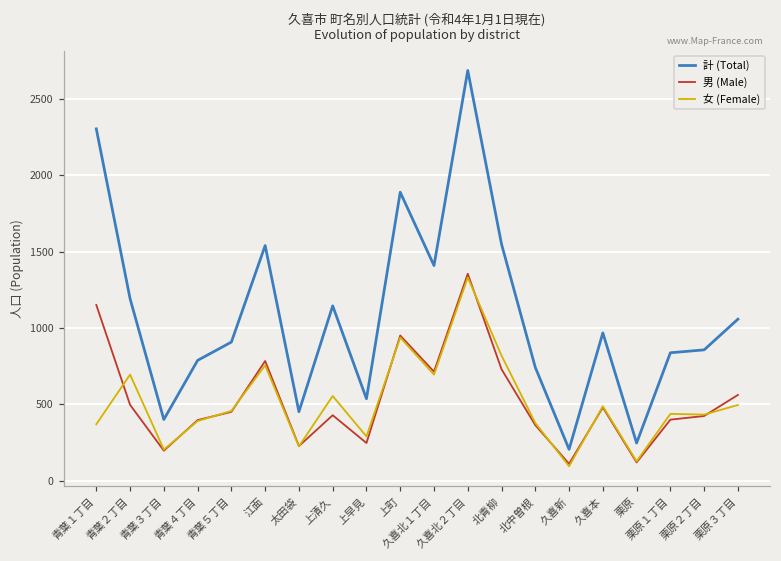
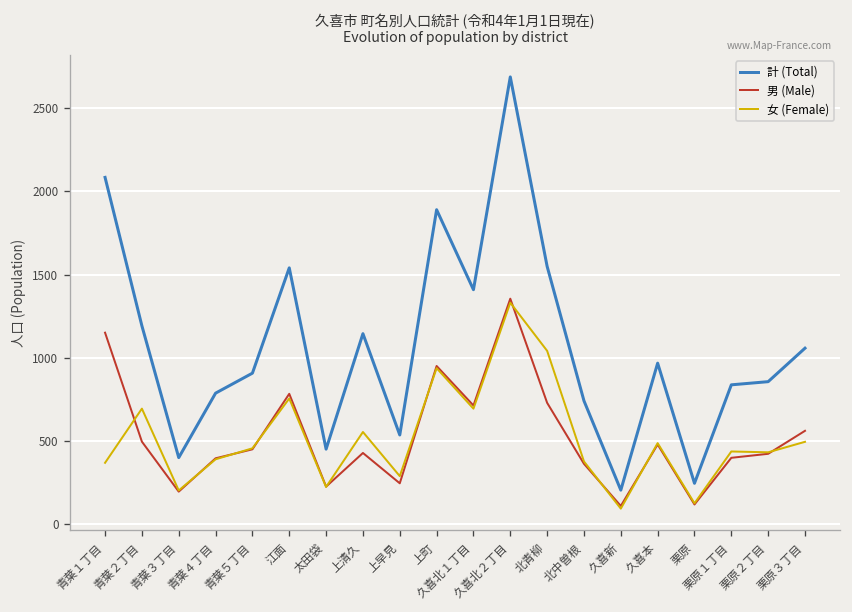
計 (Total), 青葉１丁目: 2300 -> 2080
女 (Female), 北青柳: 820 -> 1040
